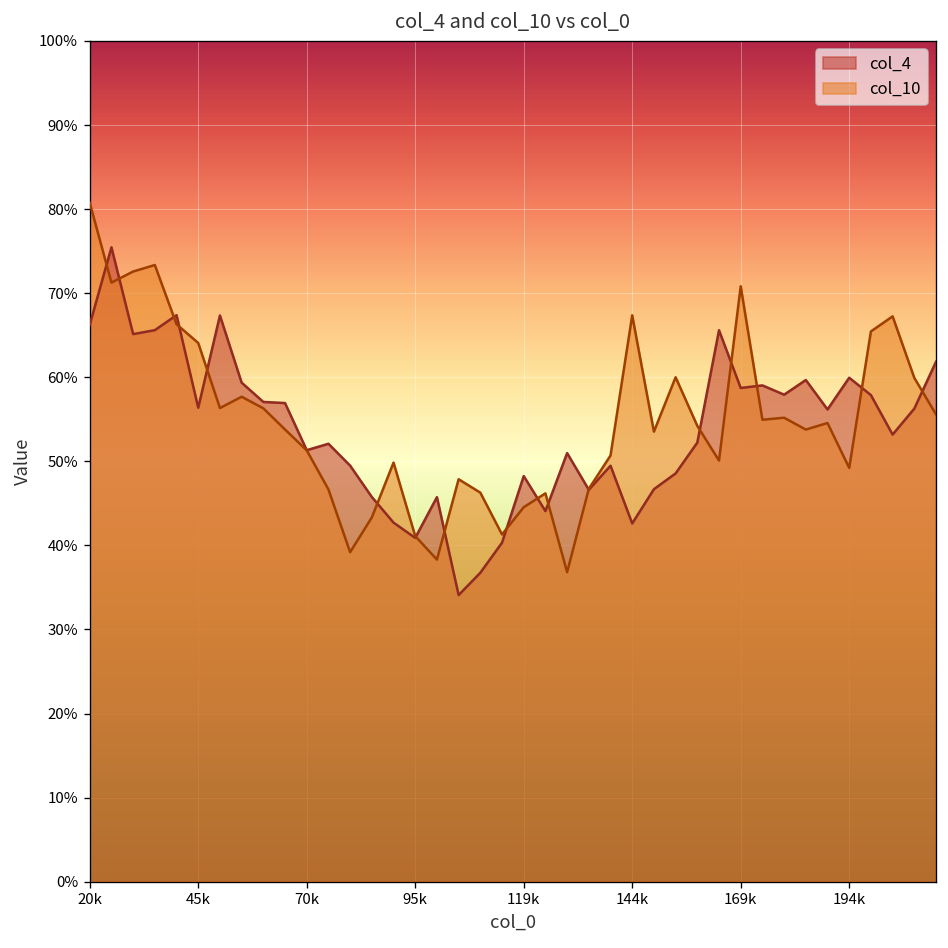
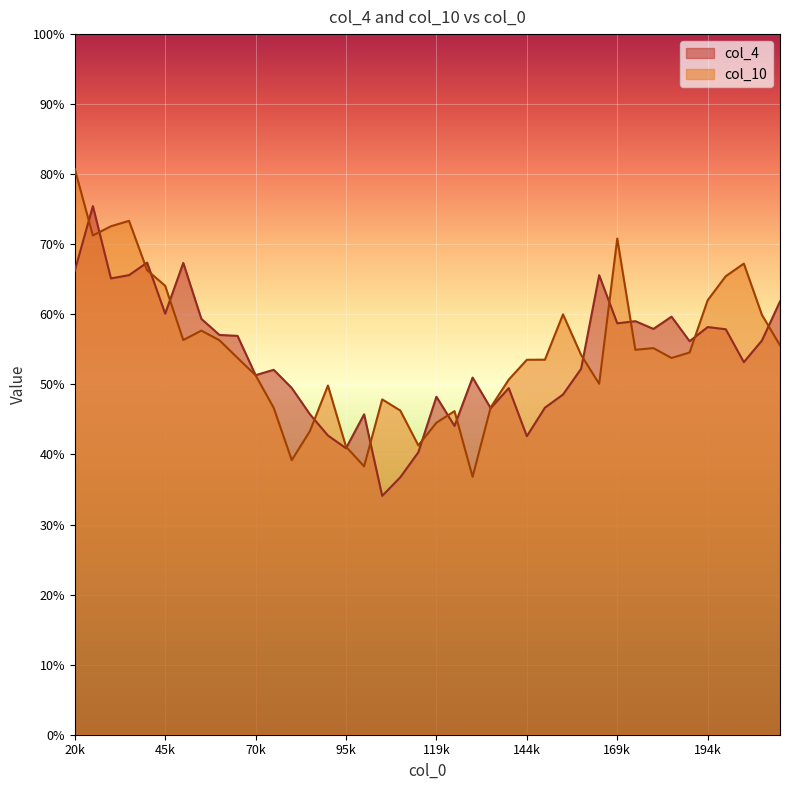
col_4, 45k: 56% -> 60%
col_10, 144k: 67% -> 54%
col_4, 194k: 60% -> 58%
col_10, 194k: 49% -> 62%
